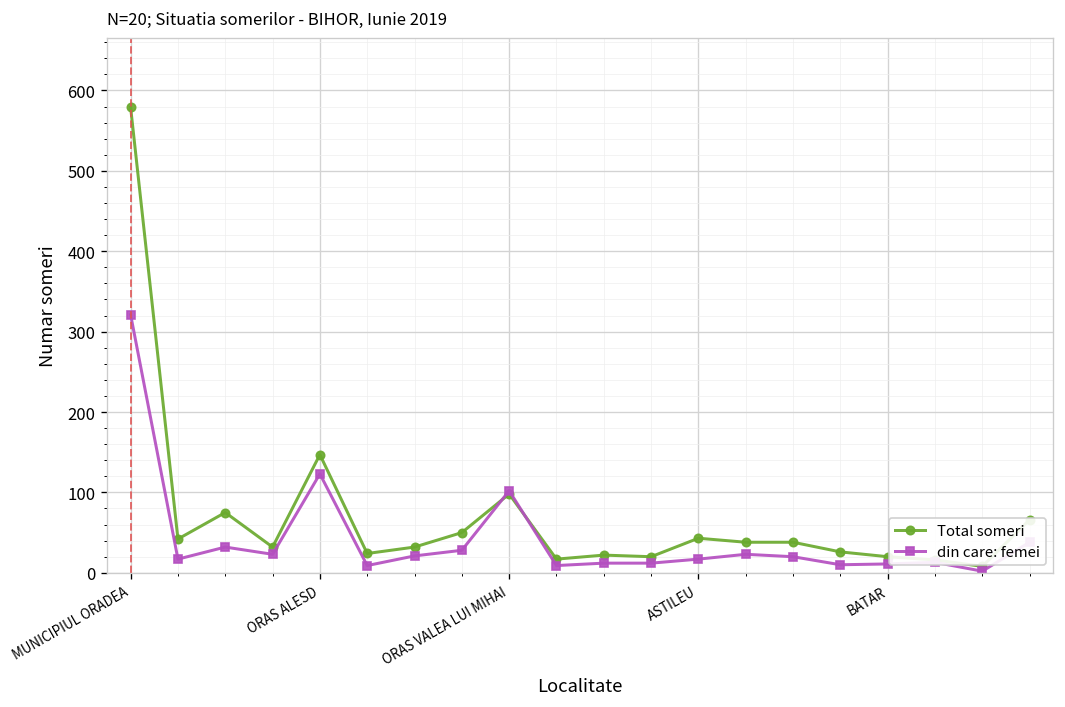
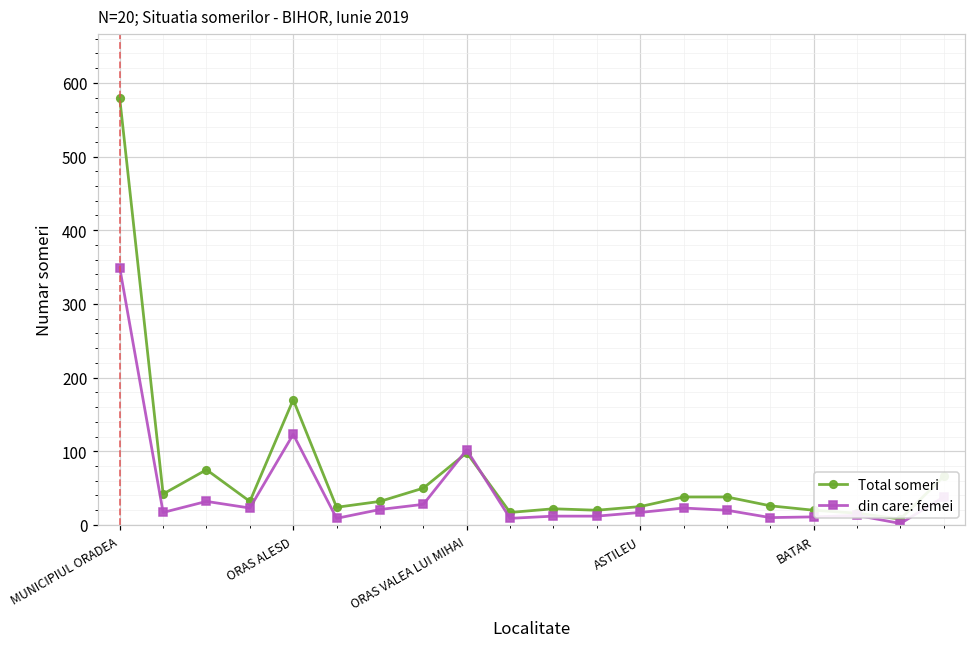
din care: femei, MUNICIPIUL ORADEA: 320 -> 350
Total someri, ORAS ALESD: 150 -> 170
Total someri, ASTILEU: 40 -> 30
